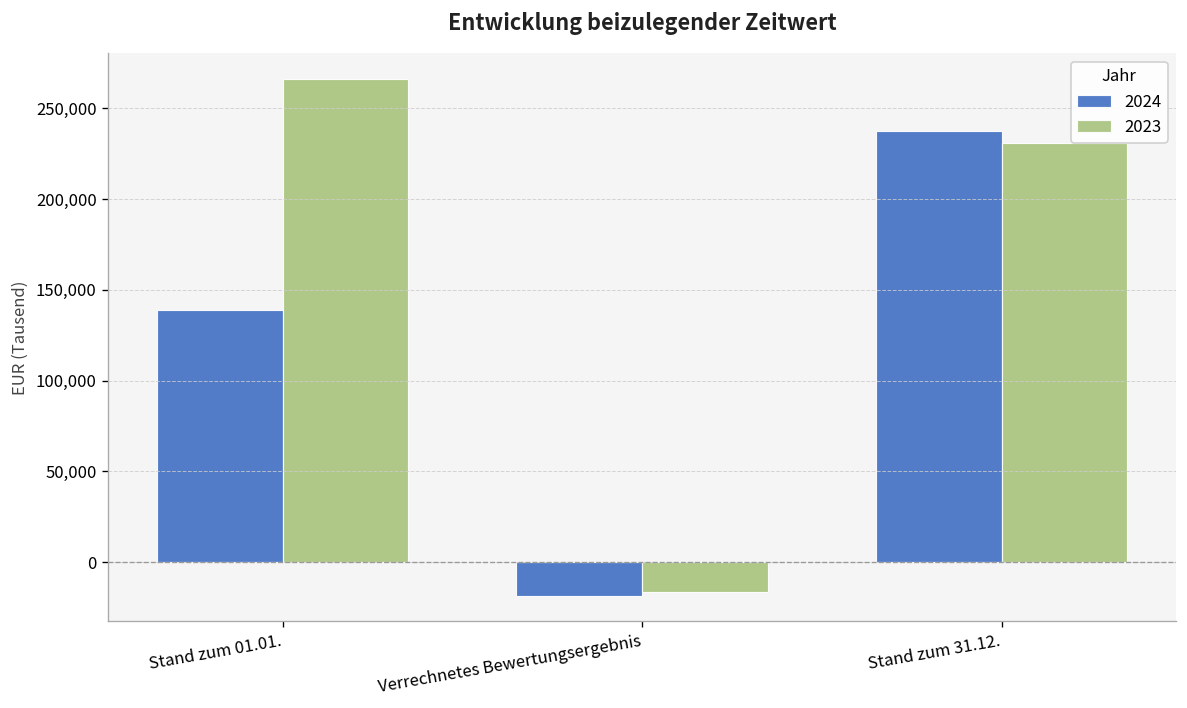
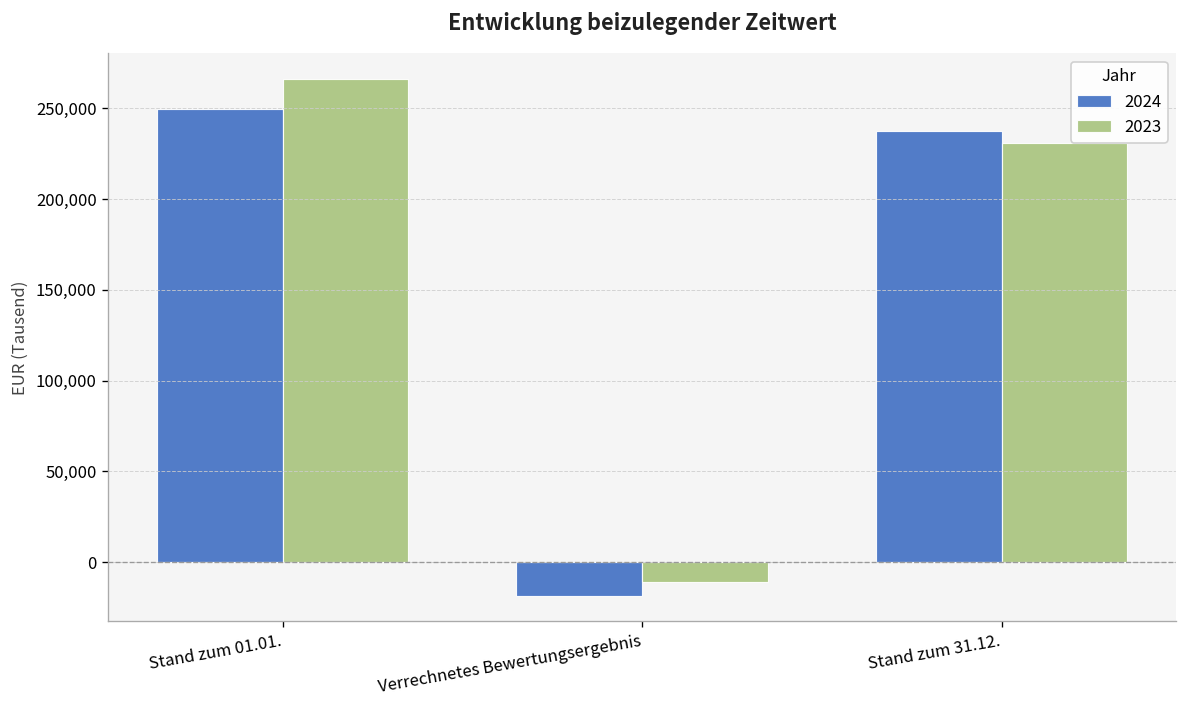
2024, Stand zum 01.01.: 139,000 -> 249,000
2023, Verrechnetes Bewertungsergebnis: -17,000 -> -11,000
